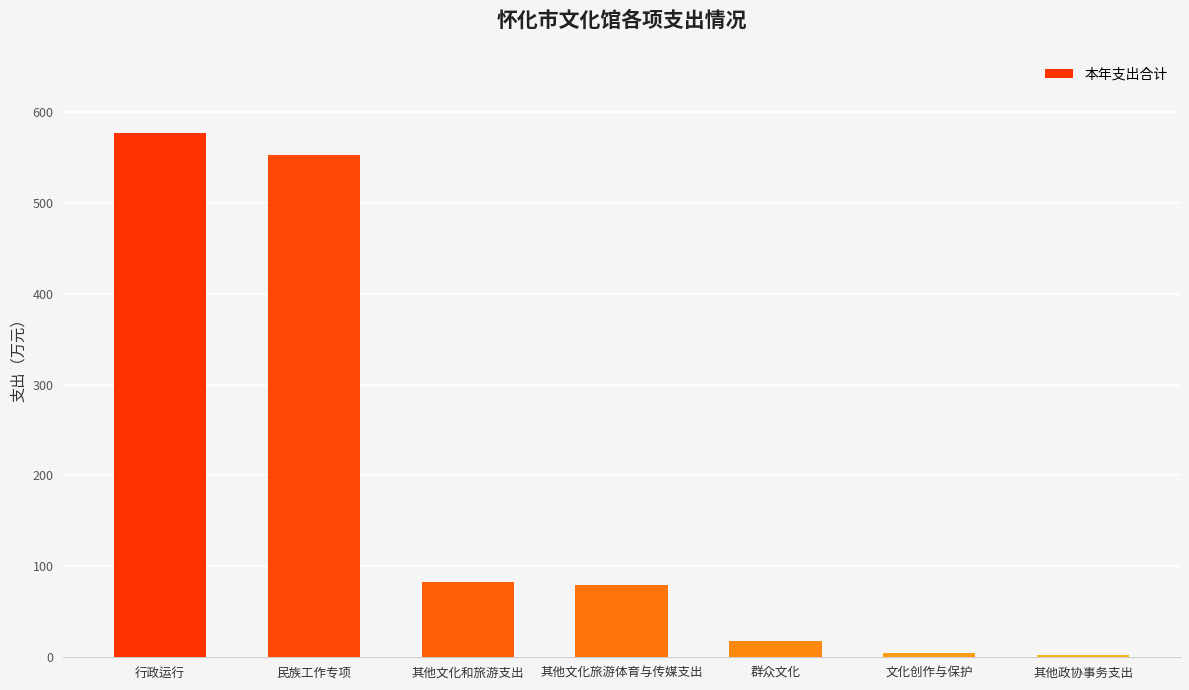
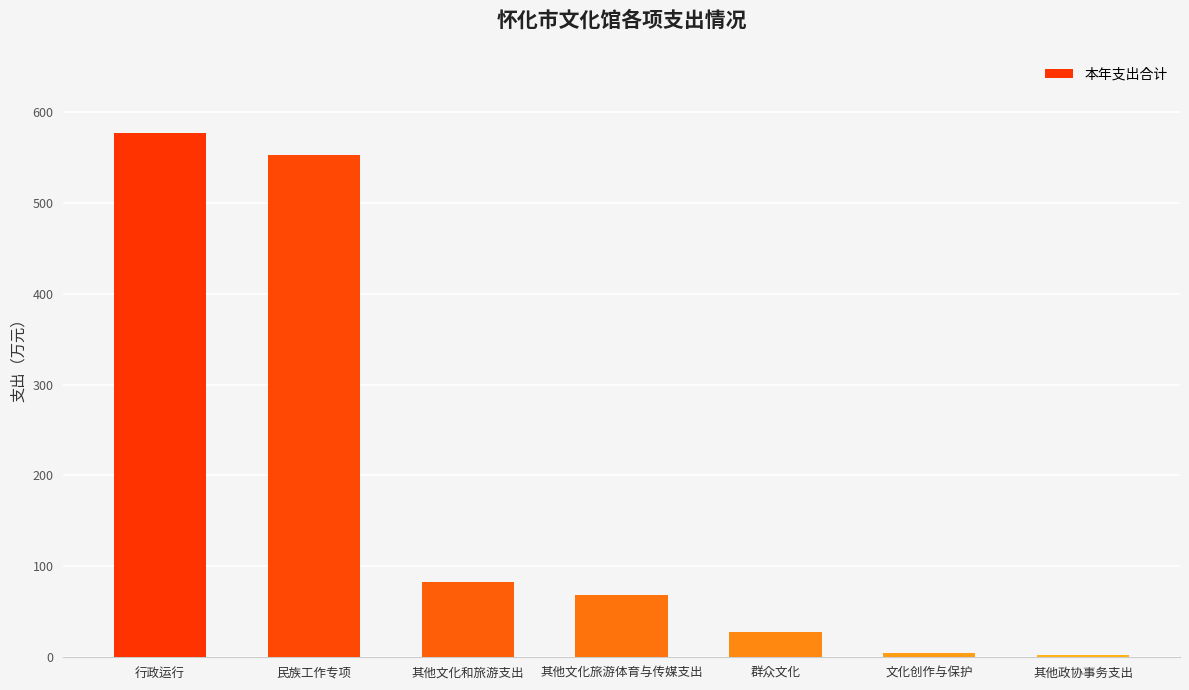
其他文化旅游体育与传媒支出: 80 -> 70
群众文化: 20 -> 30
